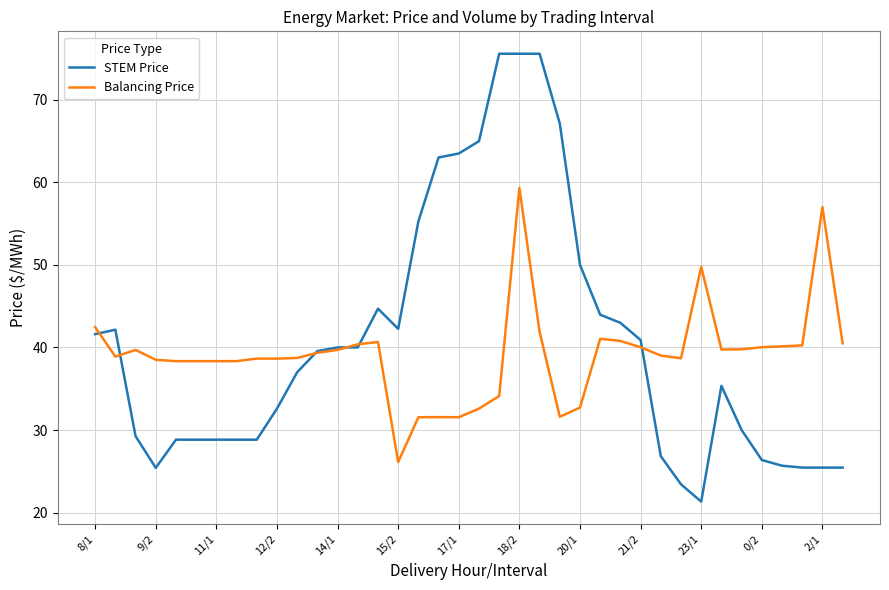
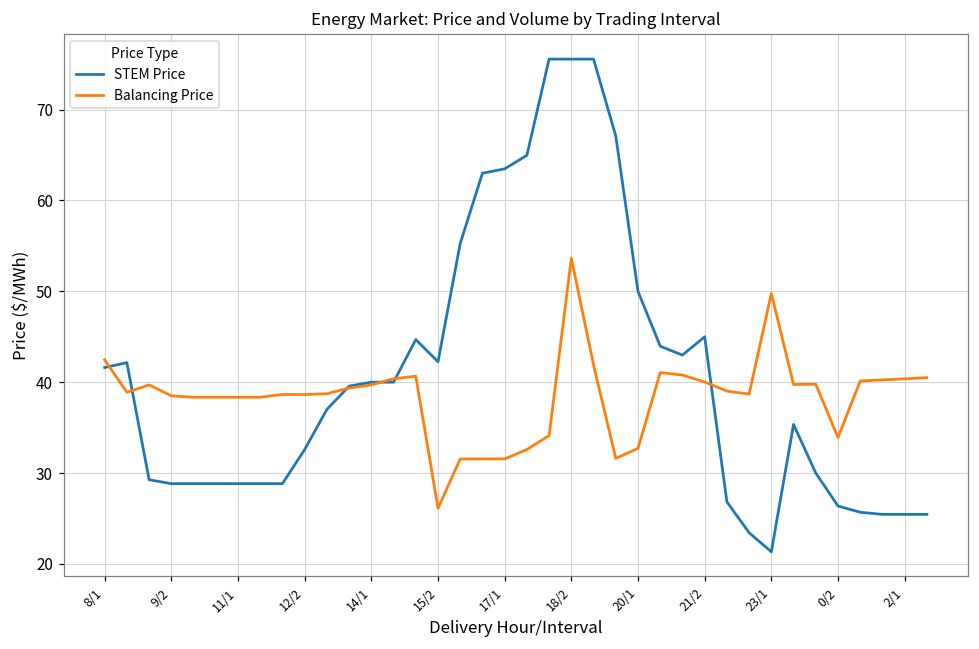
STEM Price, 9/2: 25 -> 29
Balancing Price, 18/2: 59 -> 54
STEM Price, 21/2: 41 -> 45
Balancing Price, 0/2: 40 -> 34
Balancing Price, 2/1: 57 -> 40
